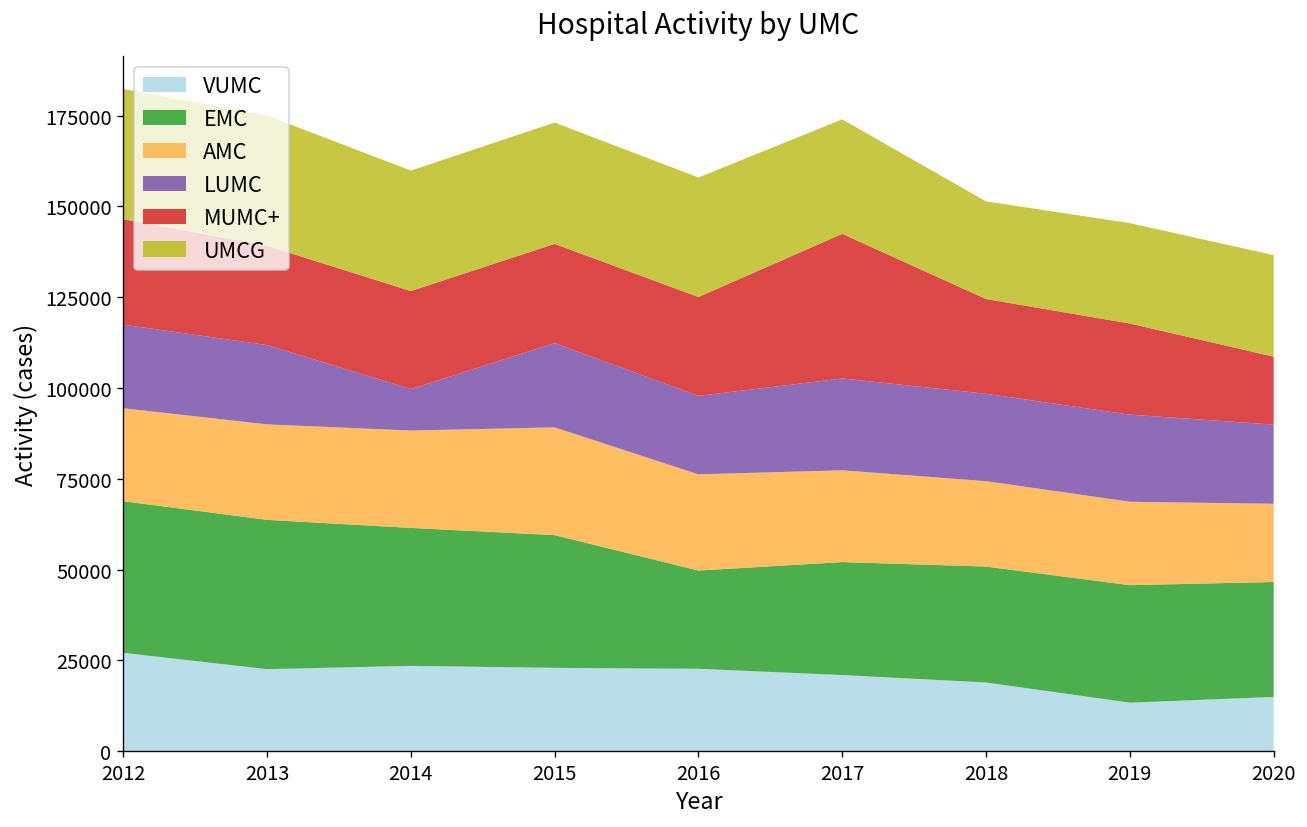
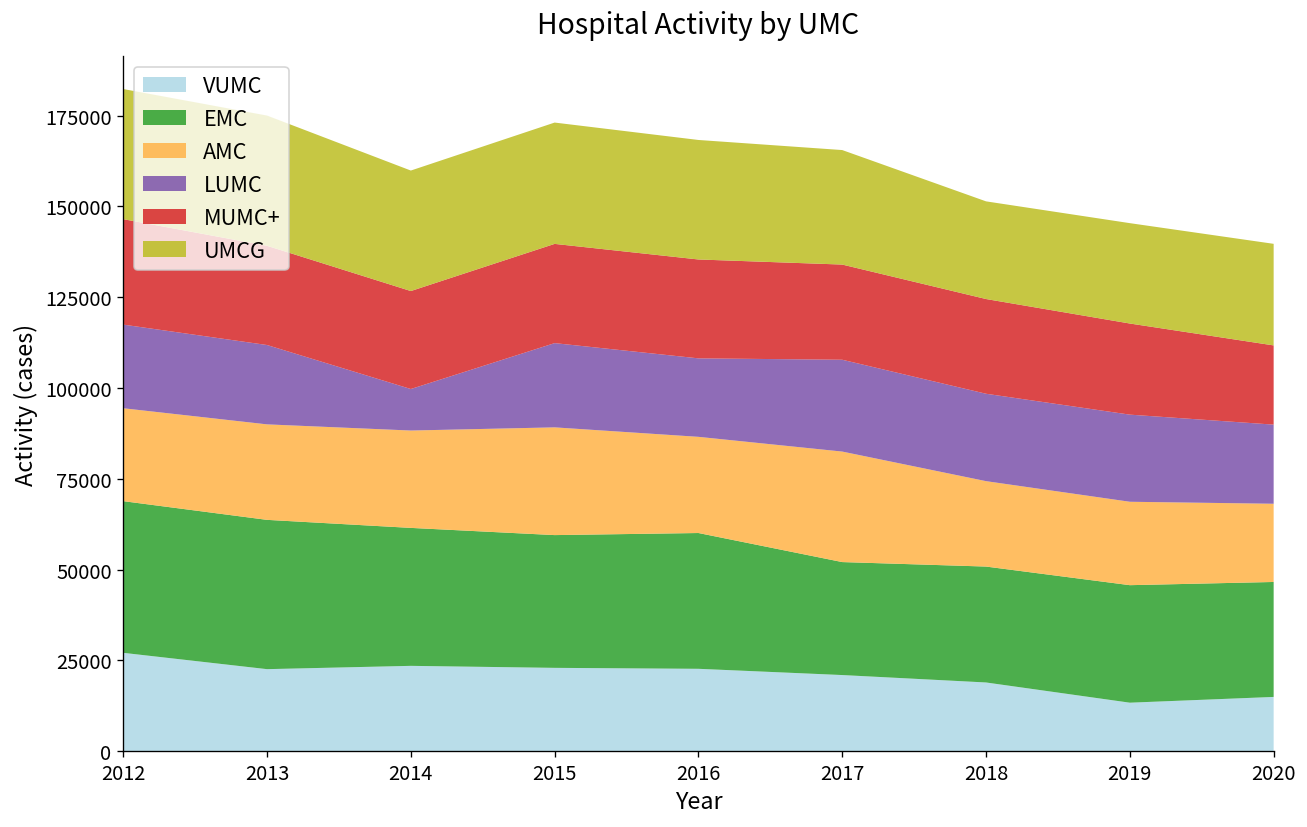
EMC, 2016: 27000 -> 37000
AMC, 2017: 25000 -> 30000
MUMC+, 2017: 40000 -> 26000
MUMC+, 2020: 19000 -> 22000
